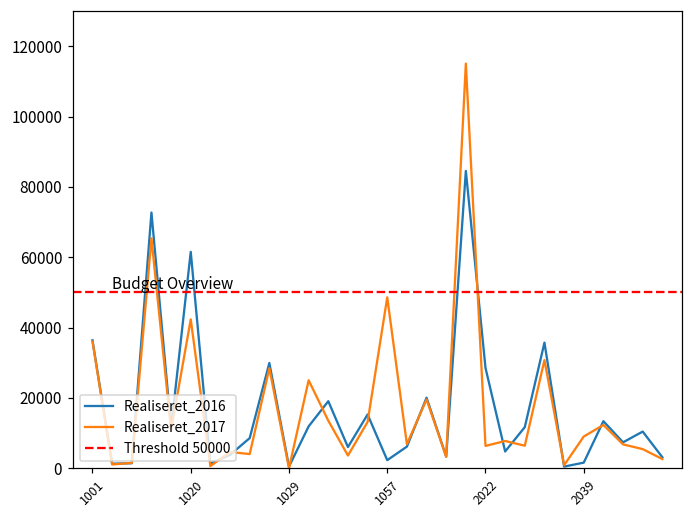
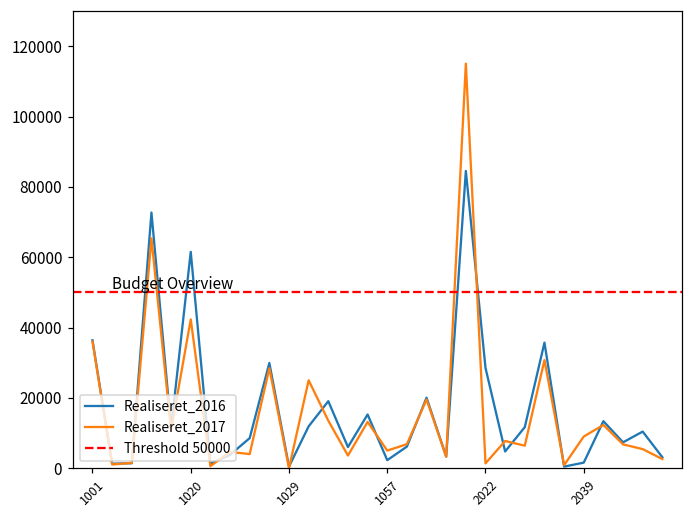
Realiseret_2017, 1057: 49000 -> 5000
Realiseret_2017, 2022: 6000 -> 1000
